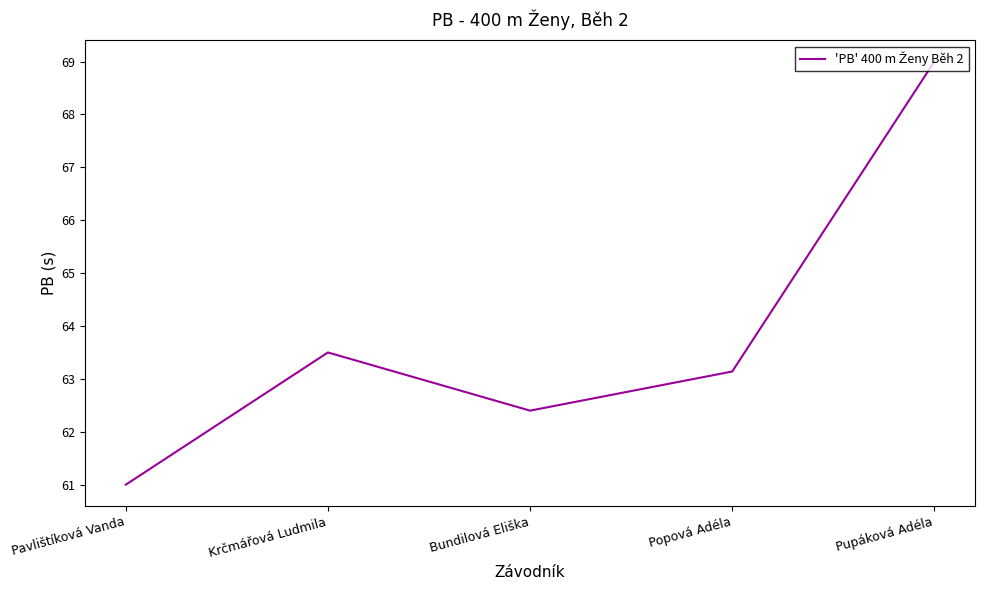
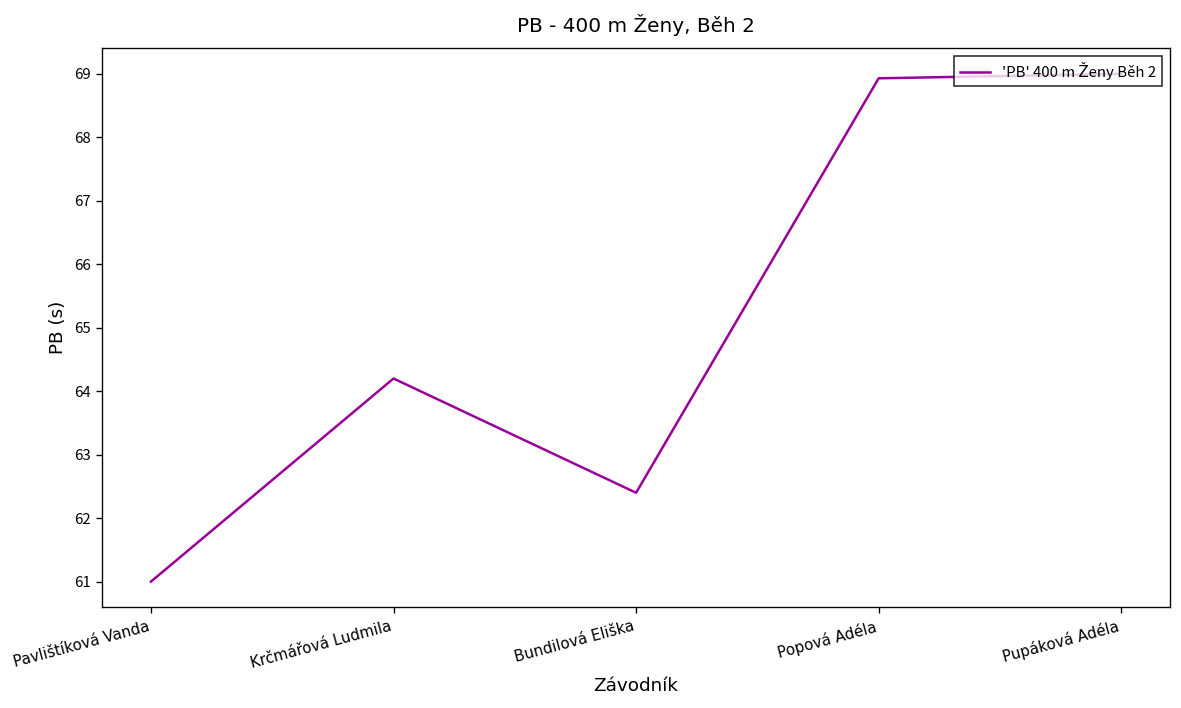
Krčmářová Ludmila: 63.5 -> 64.2
Popová Adéla: 63.1 -> 68.9
